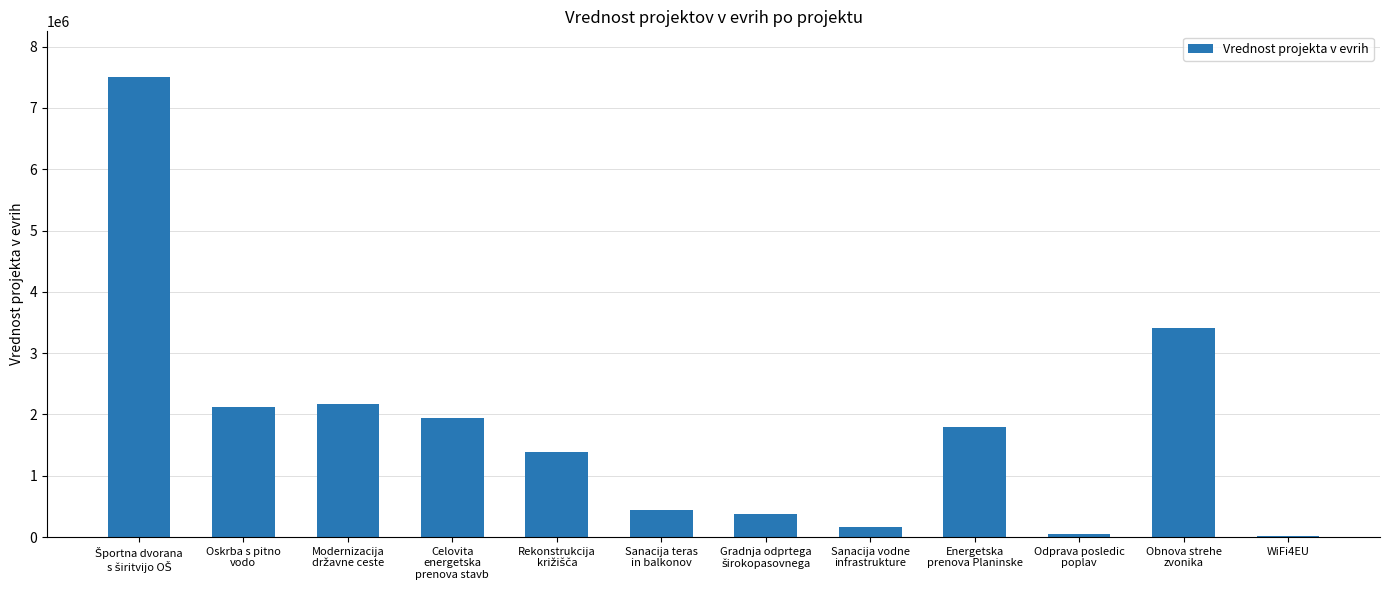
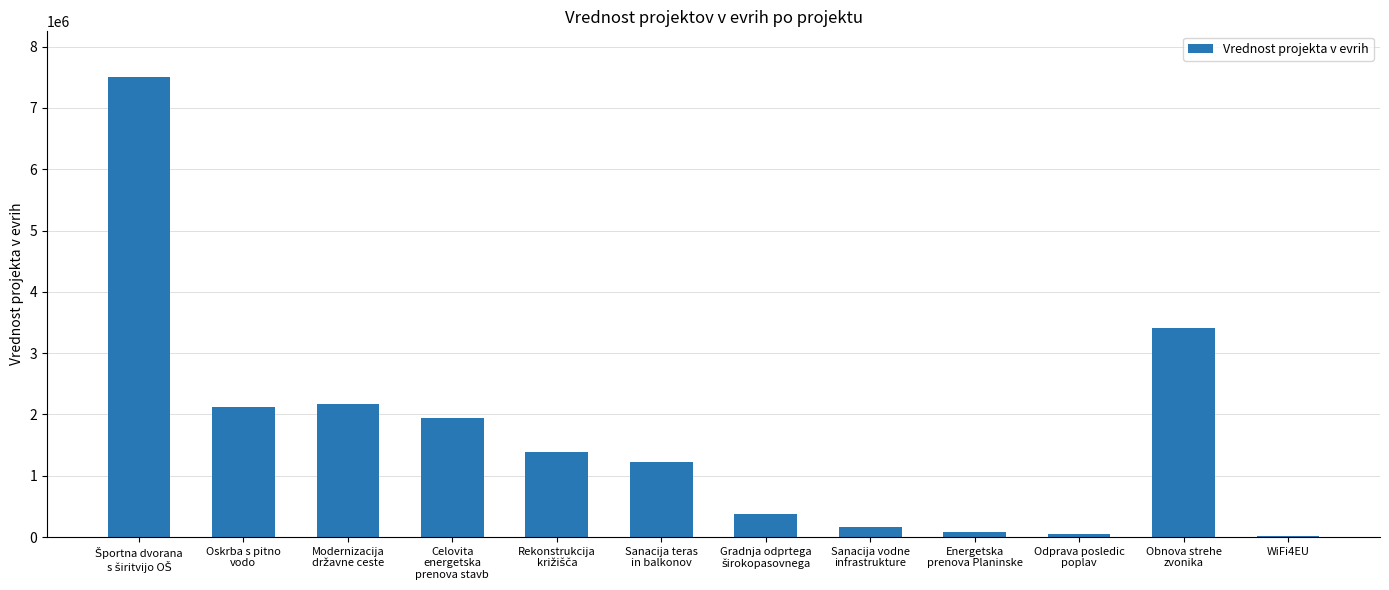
Sanacija teras in balkonov: 400000 -> 1200000
Energetska prenova Planinske: 1800000 -> 100000
